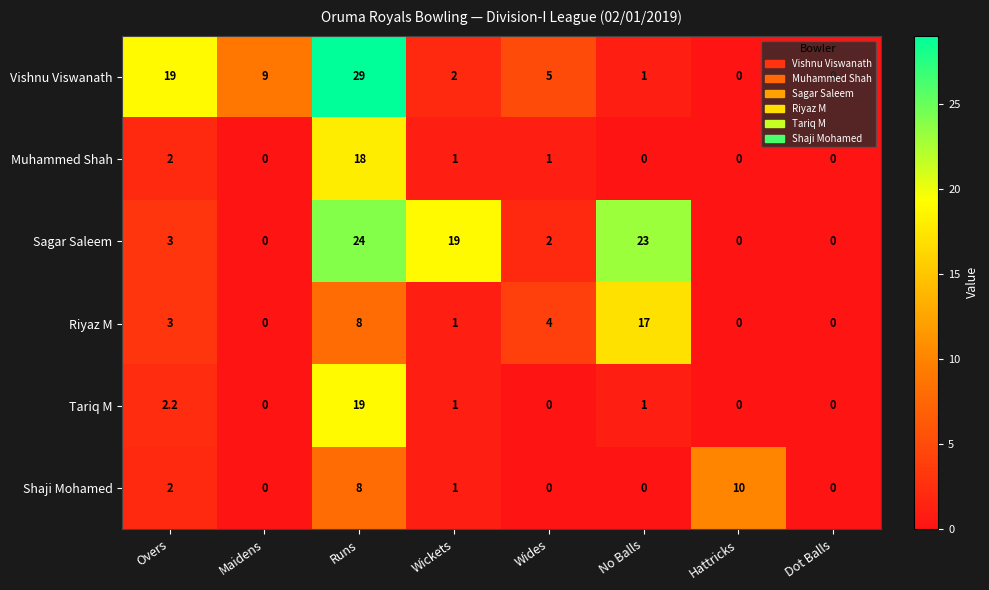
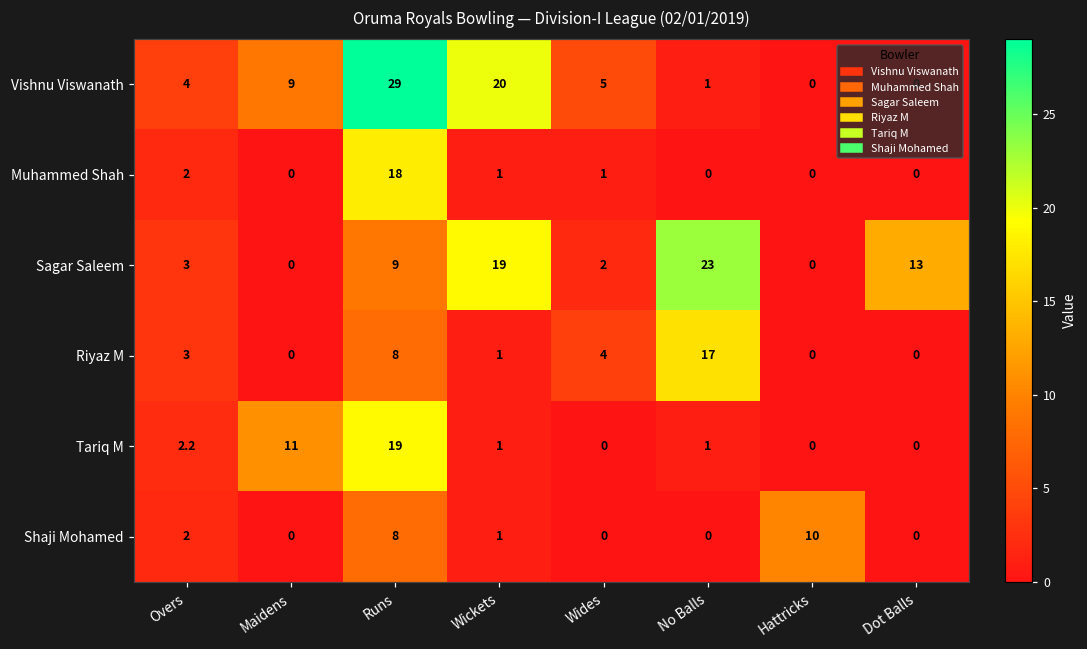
Vishnu Viswanath, Overs: 19 -> 4
Vishnu Viswanath, Wickets: 2 -> 20
Sagar Saleem, Runs: 24 -> 9
Sagar Saleem, Dot Balls: 0 -> 13
Tariq M, Maidens: 0 -> 11
